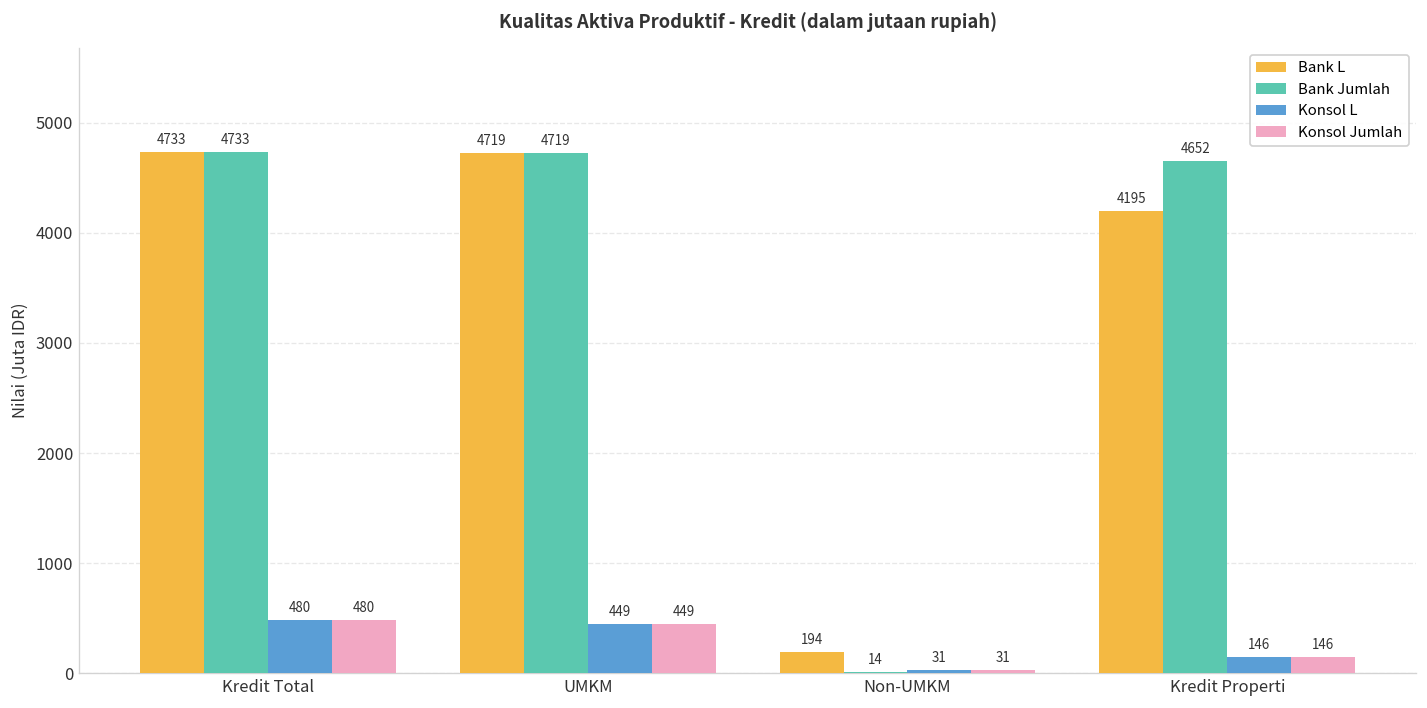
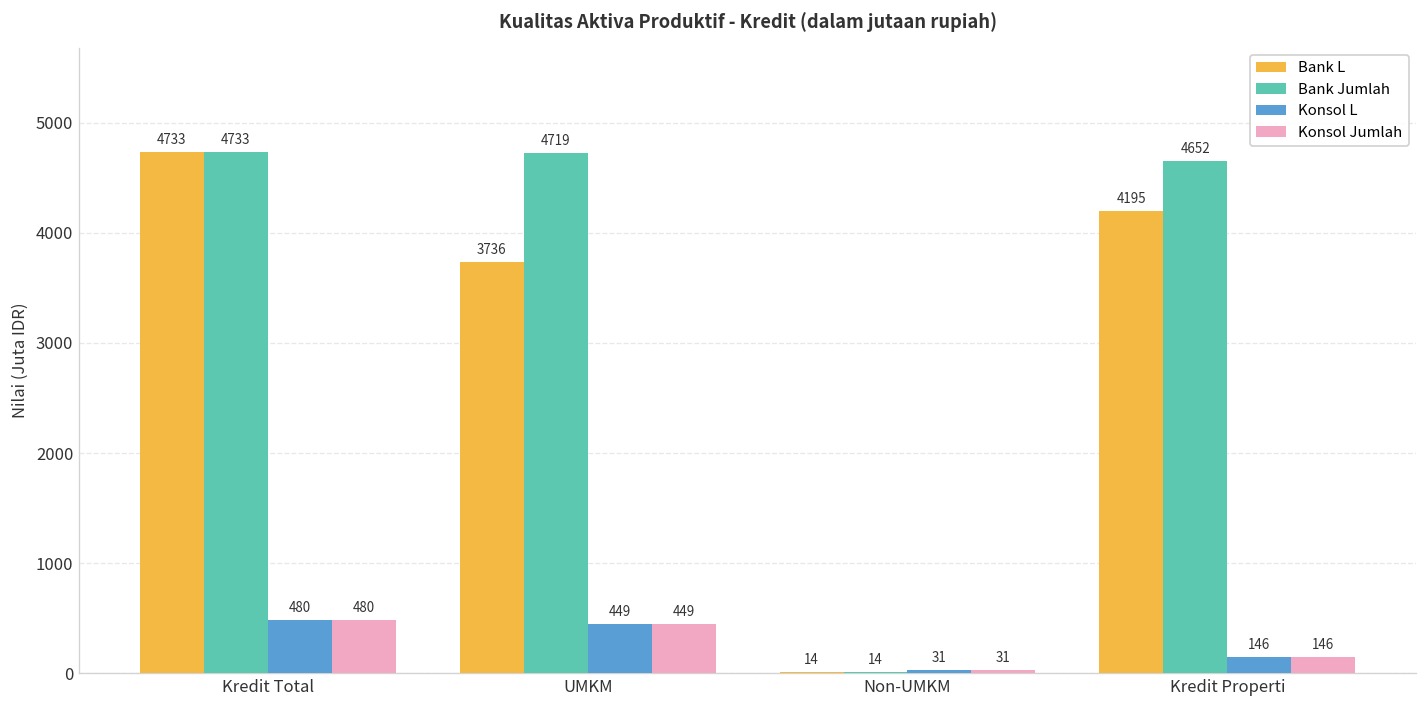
Bank L, UMKM: 4719 -> 3736
Bank L, Non-UMKM: 194 -> 14
